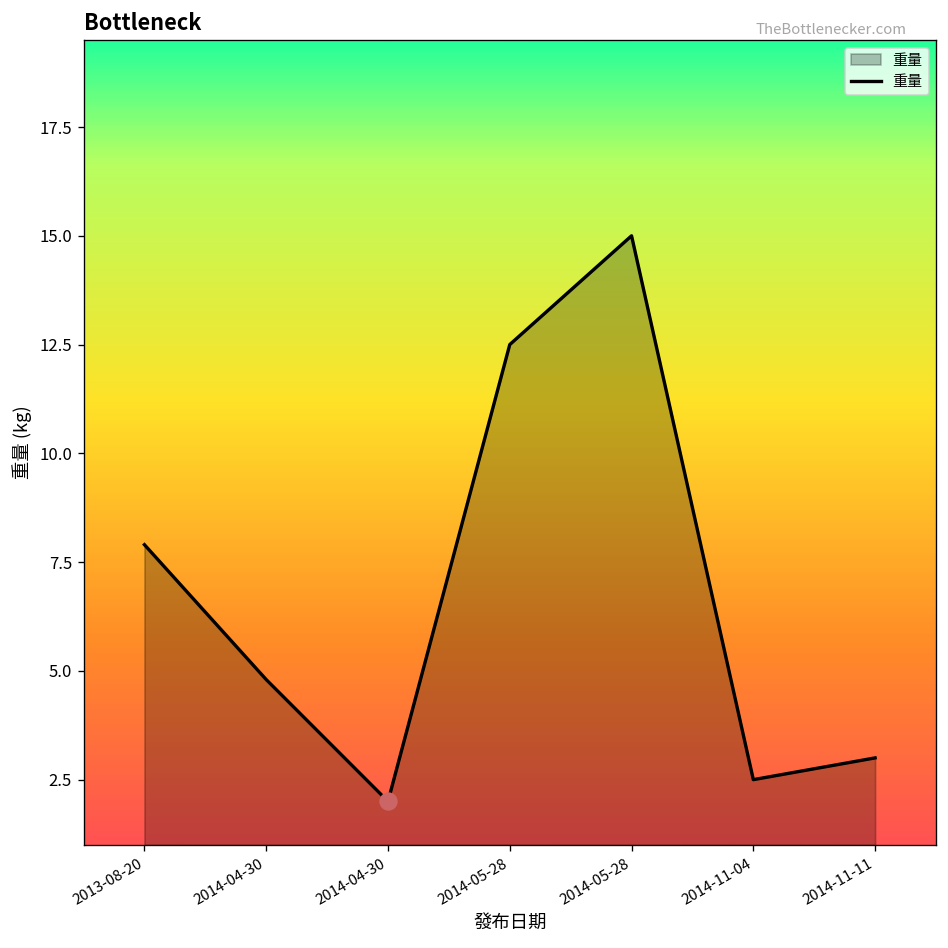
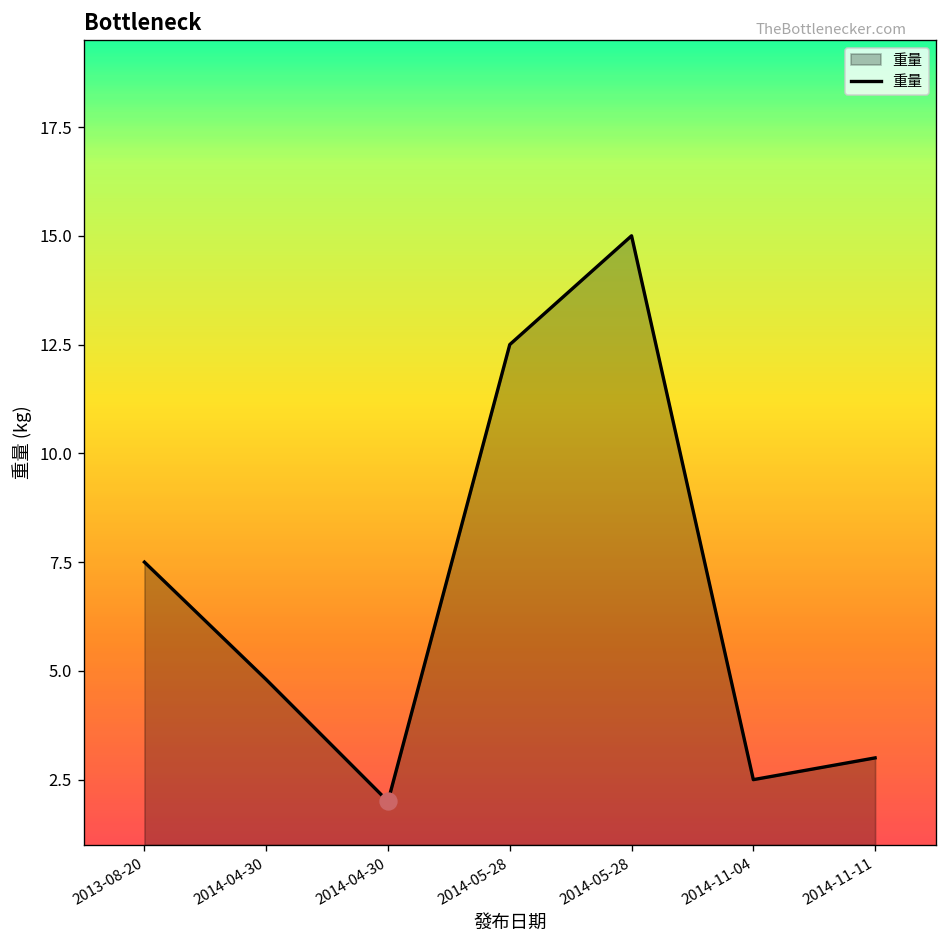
重量, 2013-08-20: 7.9 -> 7.5
